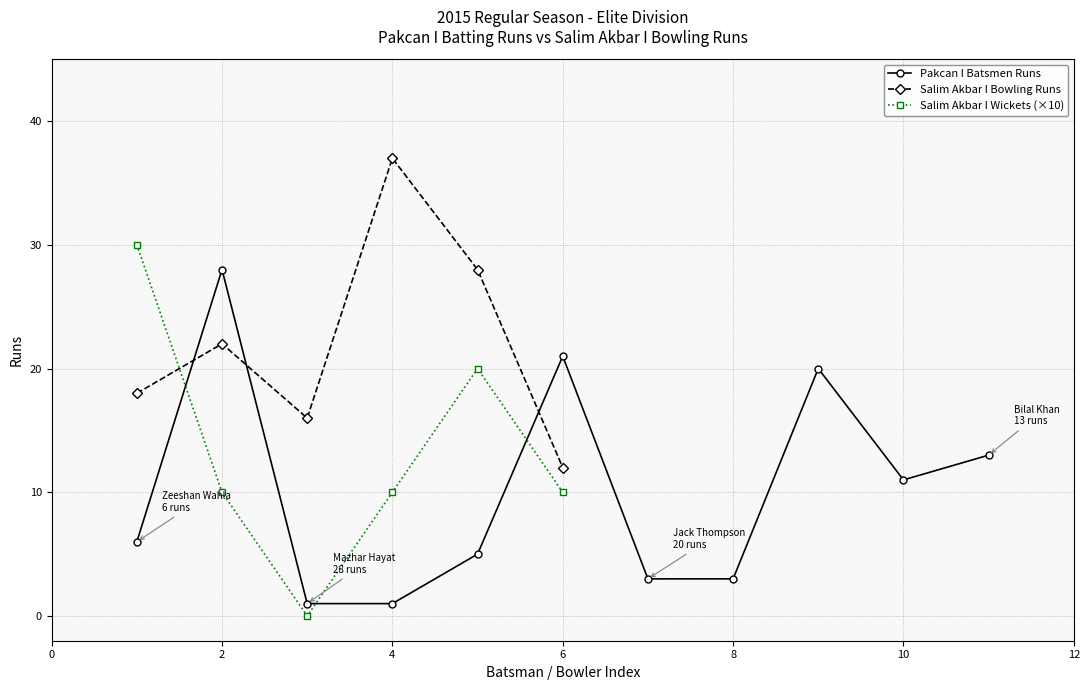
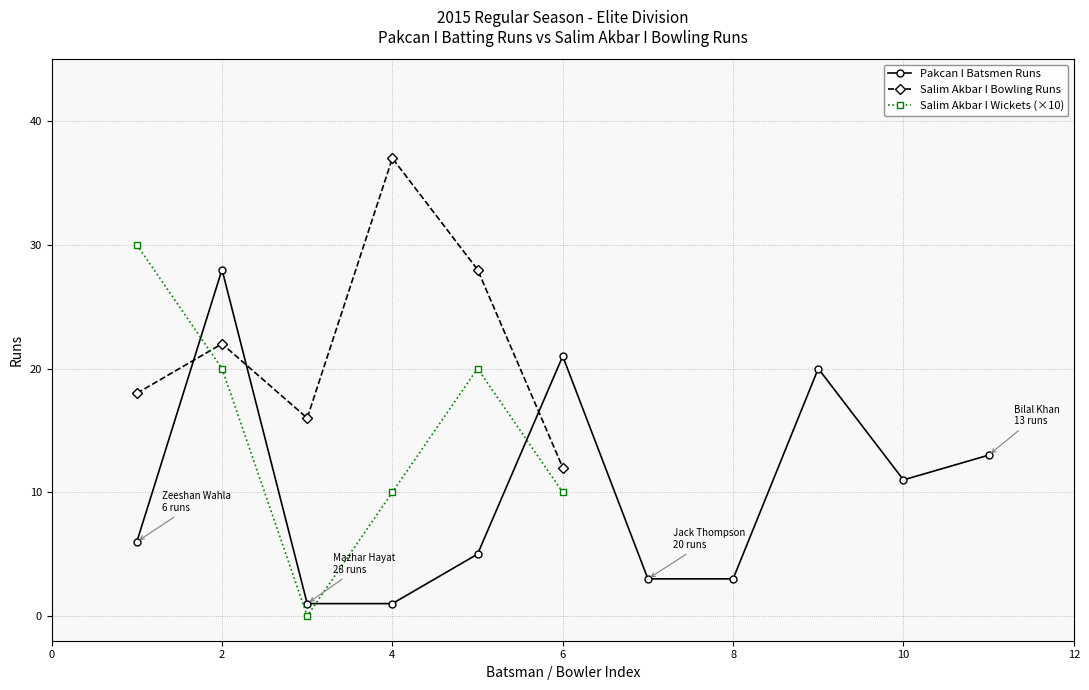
Salim Akbar I Wickets (×10), 2: 10.0 -> 20.0
